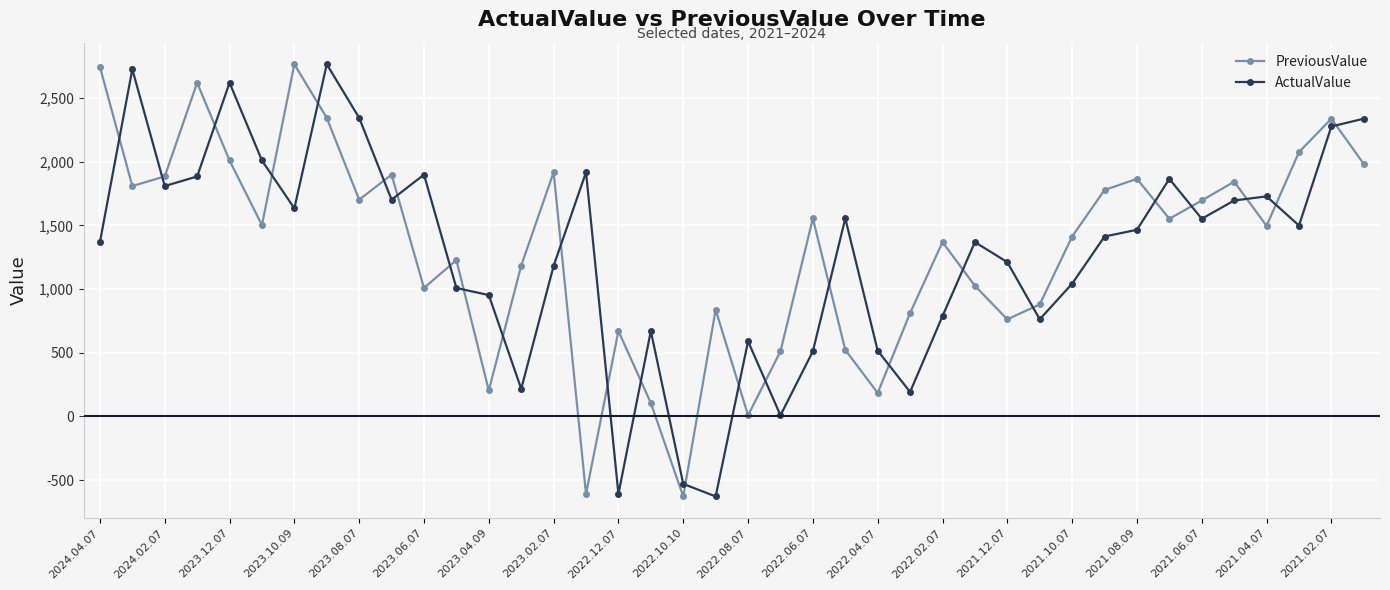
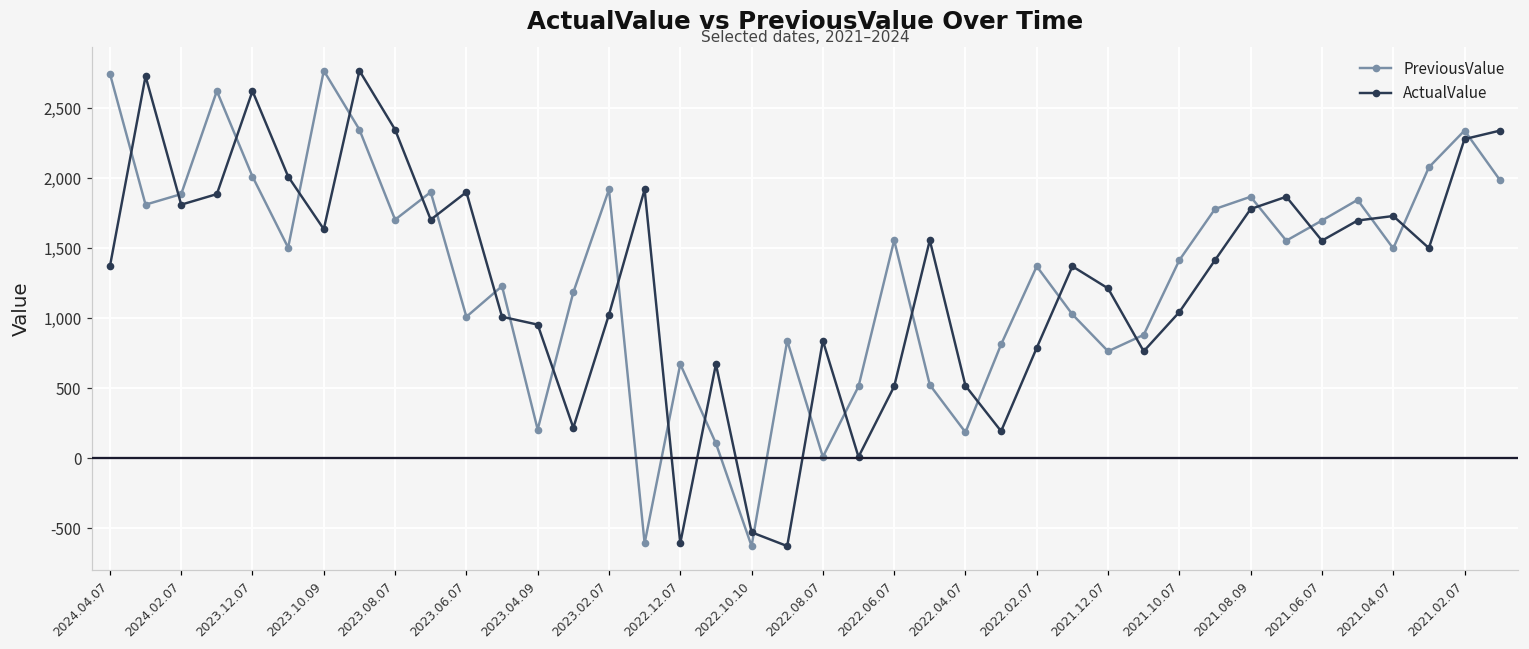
ActualValue, 2023.02.07: 1,180 -> 1,020
ActualValue, 2022.08.07: 590 -> 840
ActualValue, 2021.08.09: 1,470 -> 1,780
